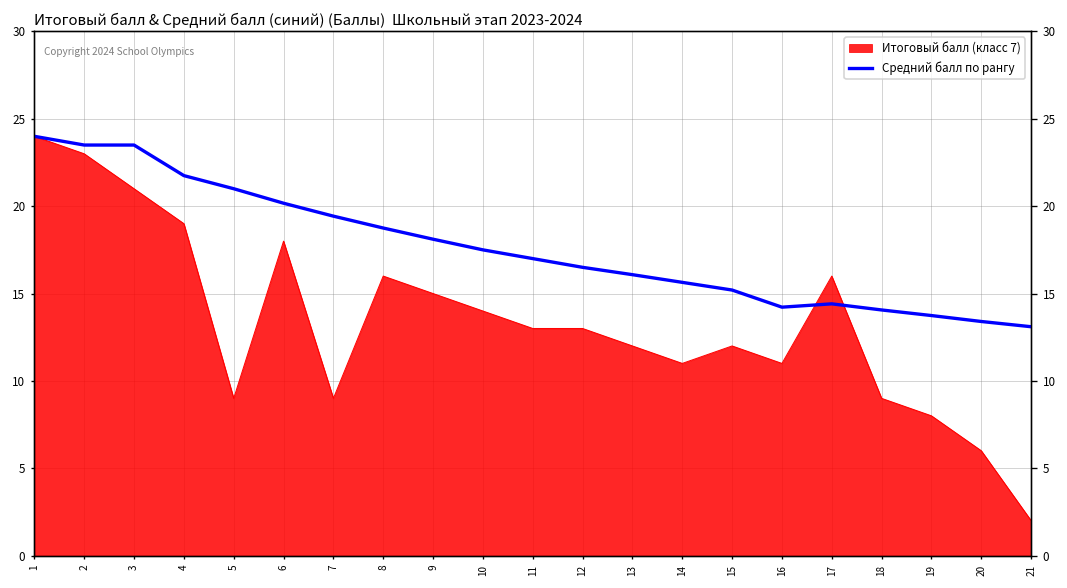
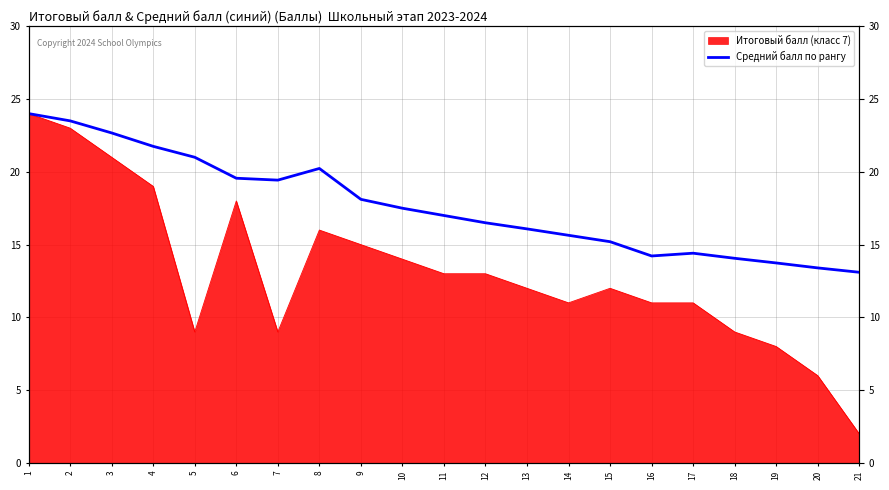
Средний балл по рангу, 3: 23.5 -> 22.7
Средний балл по рангу, 6: 20.2 -> 19.6
Средний балл по рангу, 8: 18.8 -> 20.2
Итоговый балл (класс 7), 17: 16 -> 11
